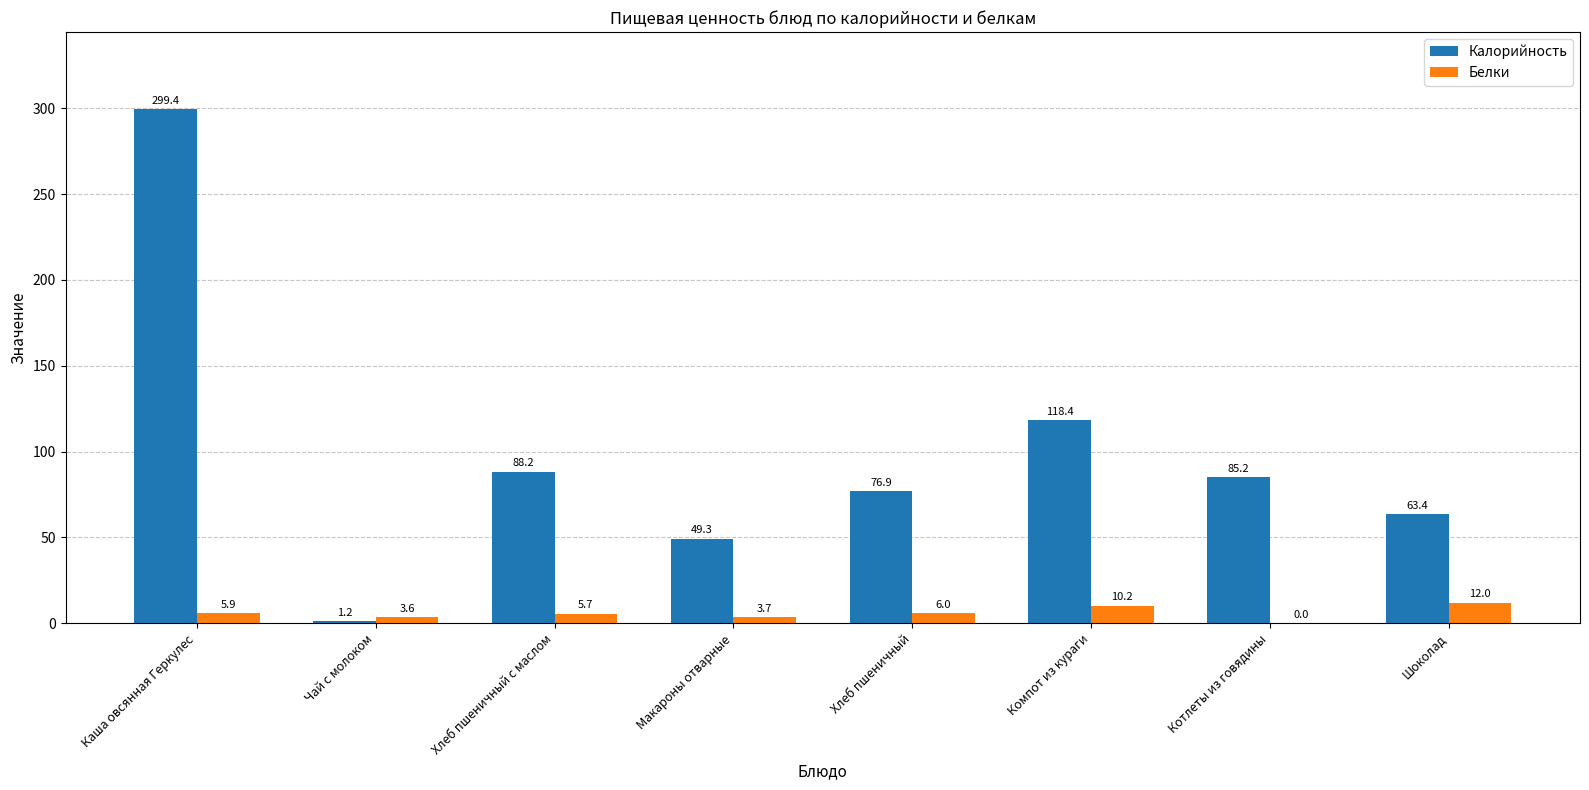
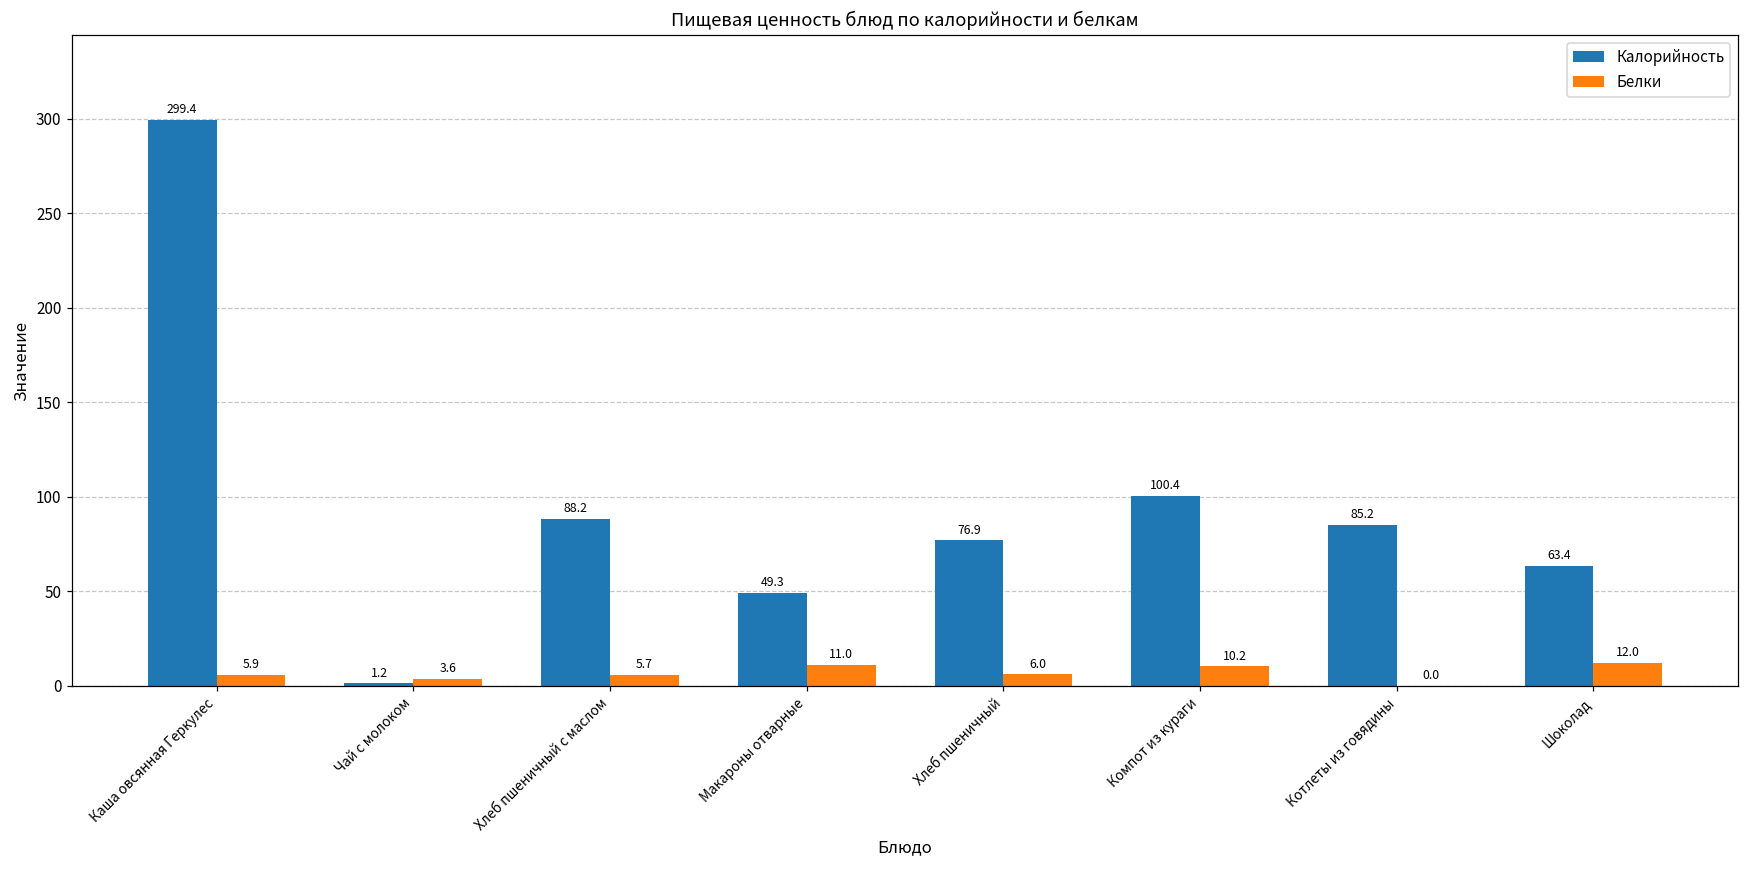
Белки, Макароны отварные: 3.7 -> 11.0
Калорийность, Компот из кураги: 118.4 -> 100.4
